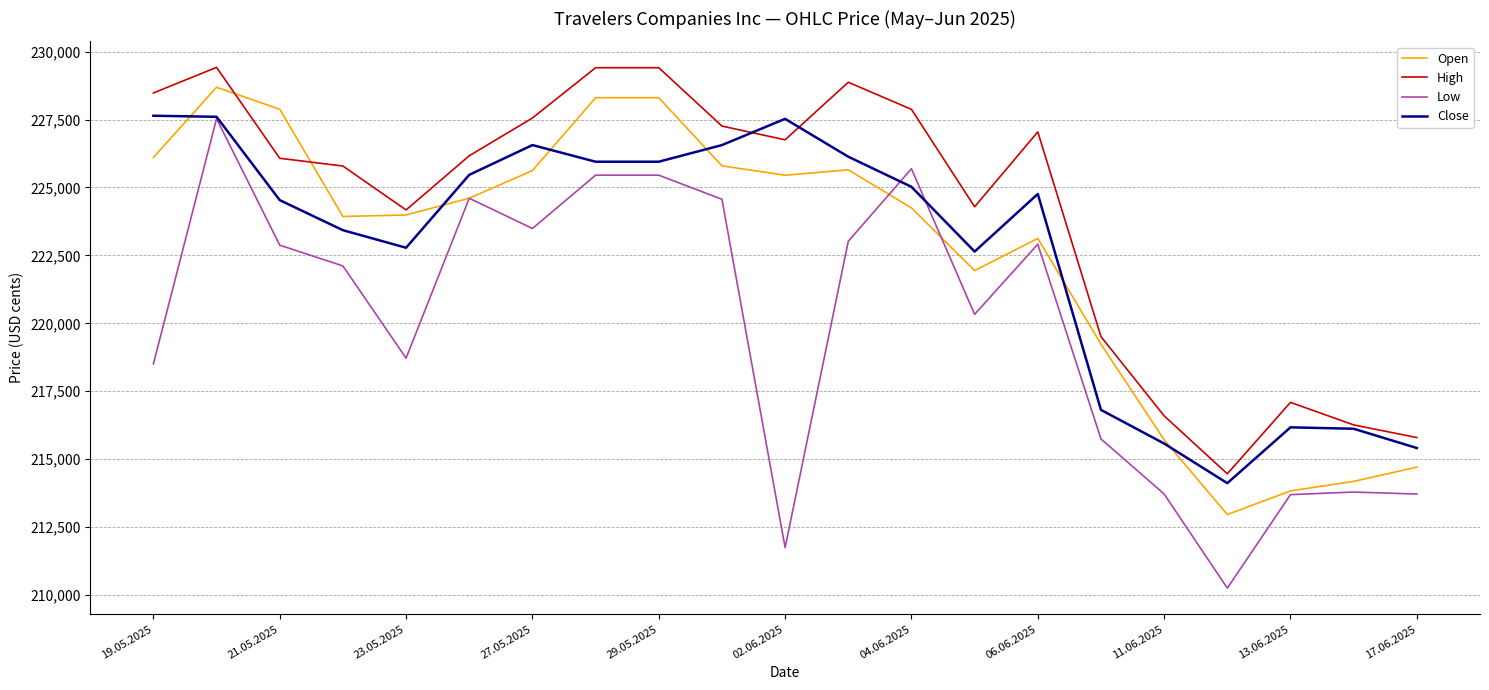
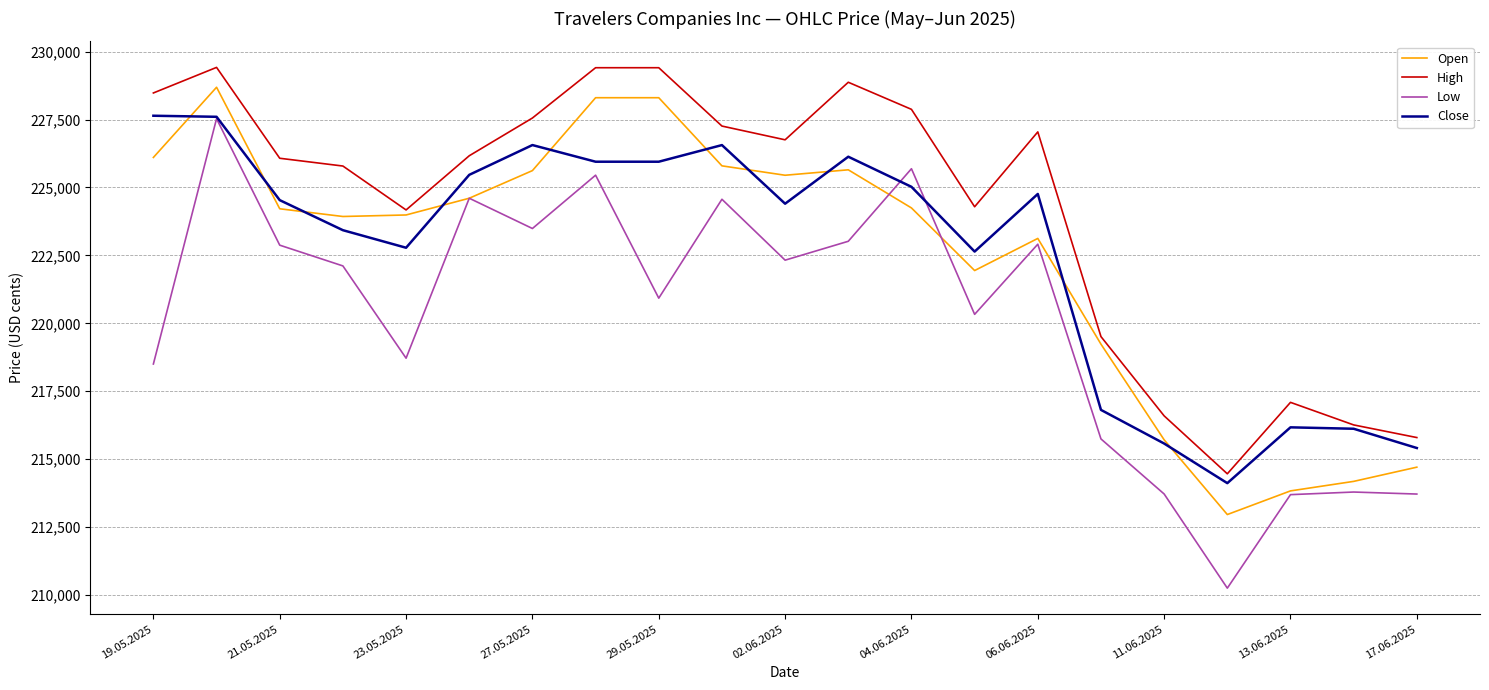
Open, 21.05.2025: 227,900 -> 224,200
Low, 29.05.2025: 225,500 -> 220,900
Low, 02.06.2025: 211,700 -> 222,300
Close, 02.06.2025: 227,500 -> 224,400
